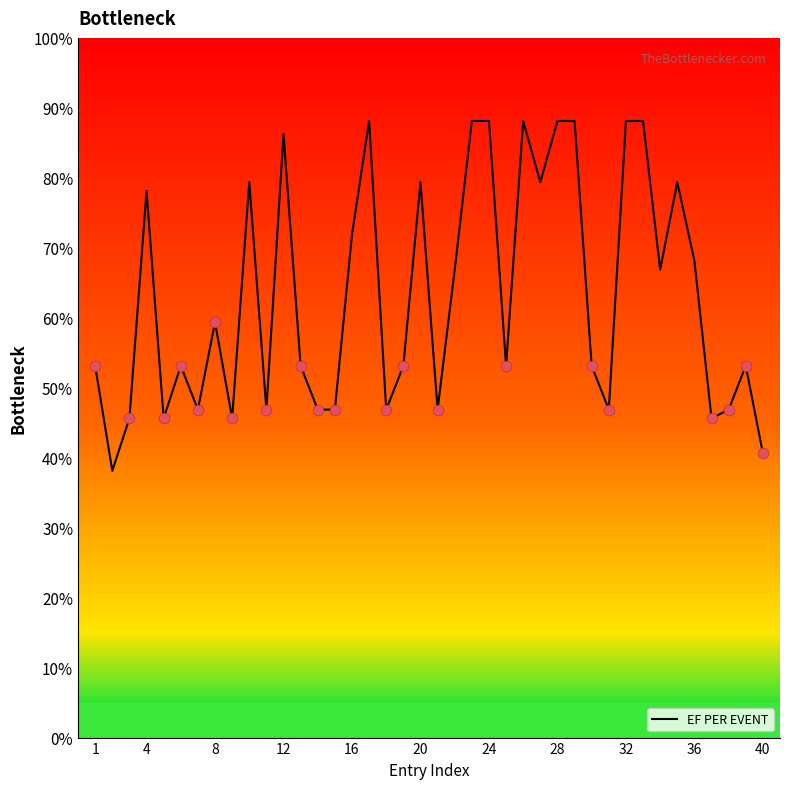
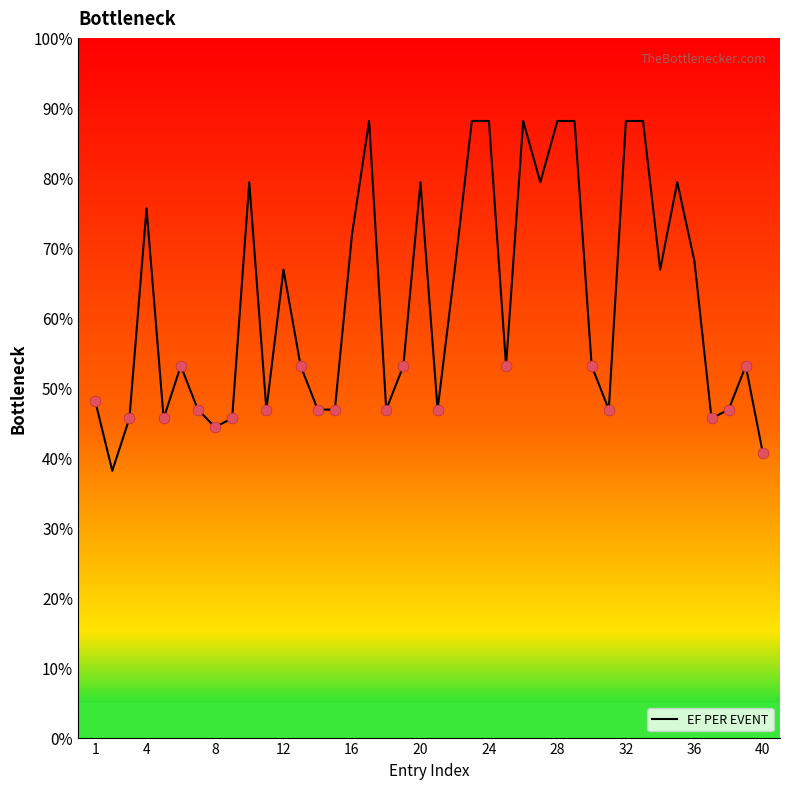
EF PER EVENT, 1: 53% -> 48%
EF PER EVENT, 4: 78% -> 76%
EF PER EVENT, 8: 59% -> 44%
EF PER EVENT, 12: 86% -> 67%
